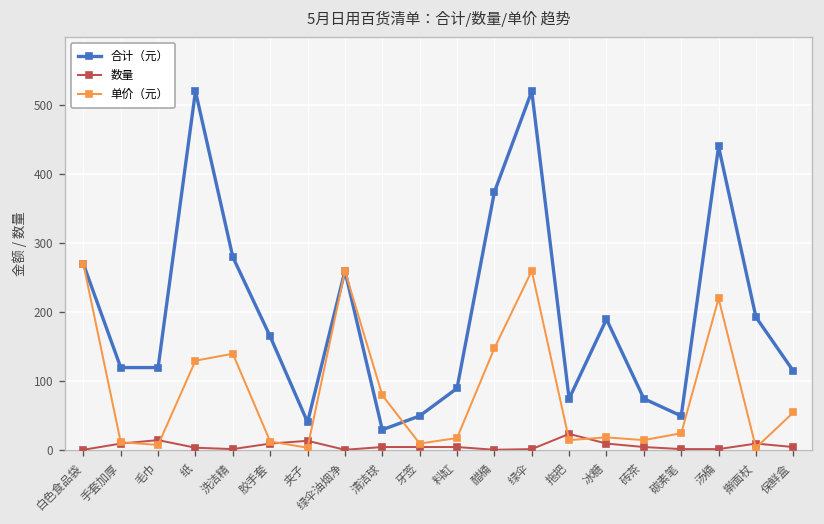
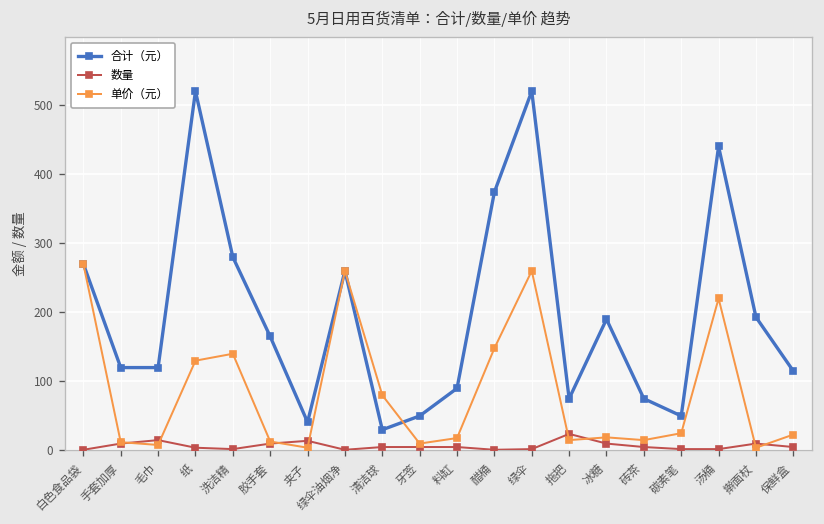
单价（元）, 保鲜盒: 60 -> 20
